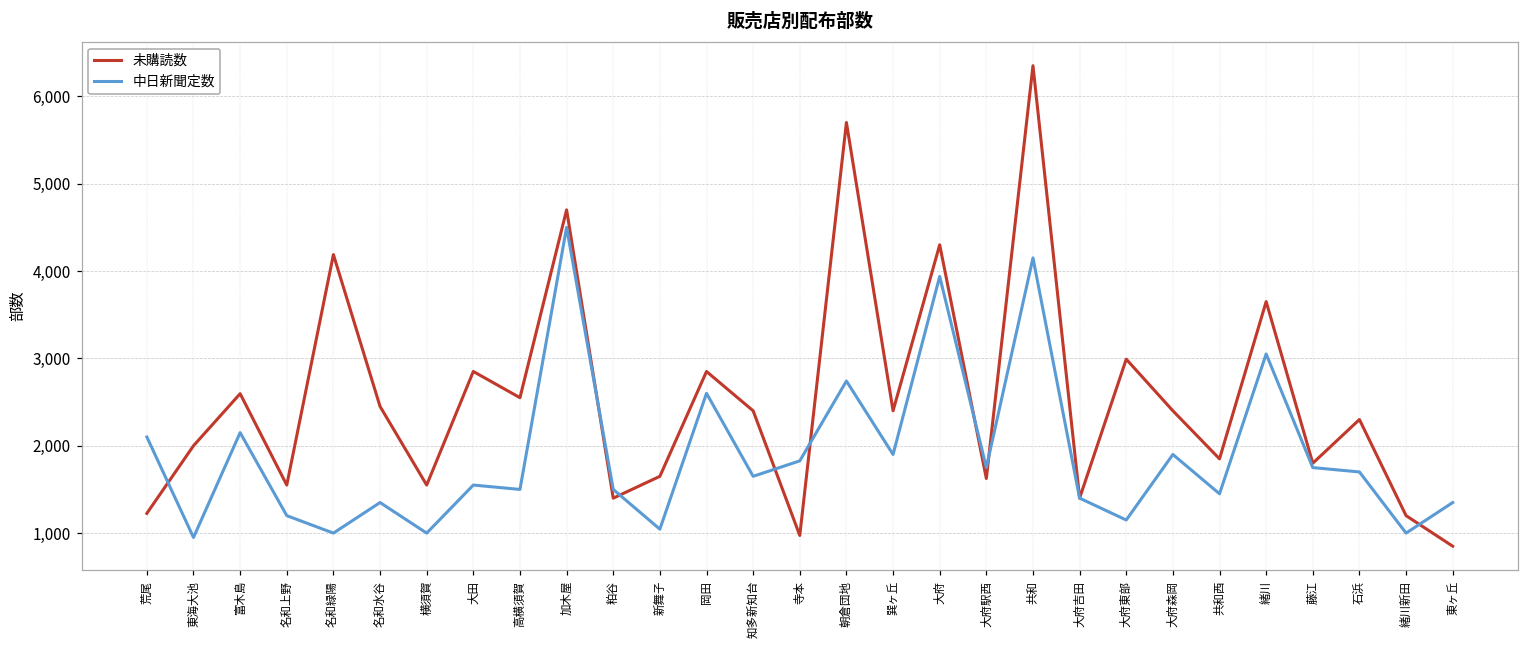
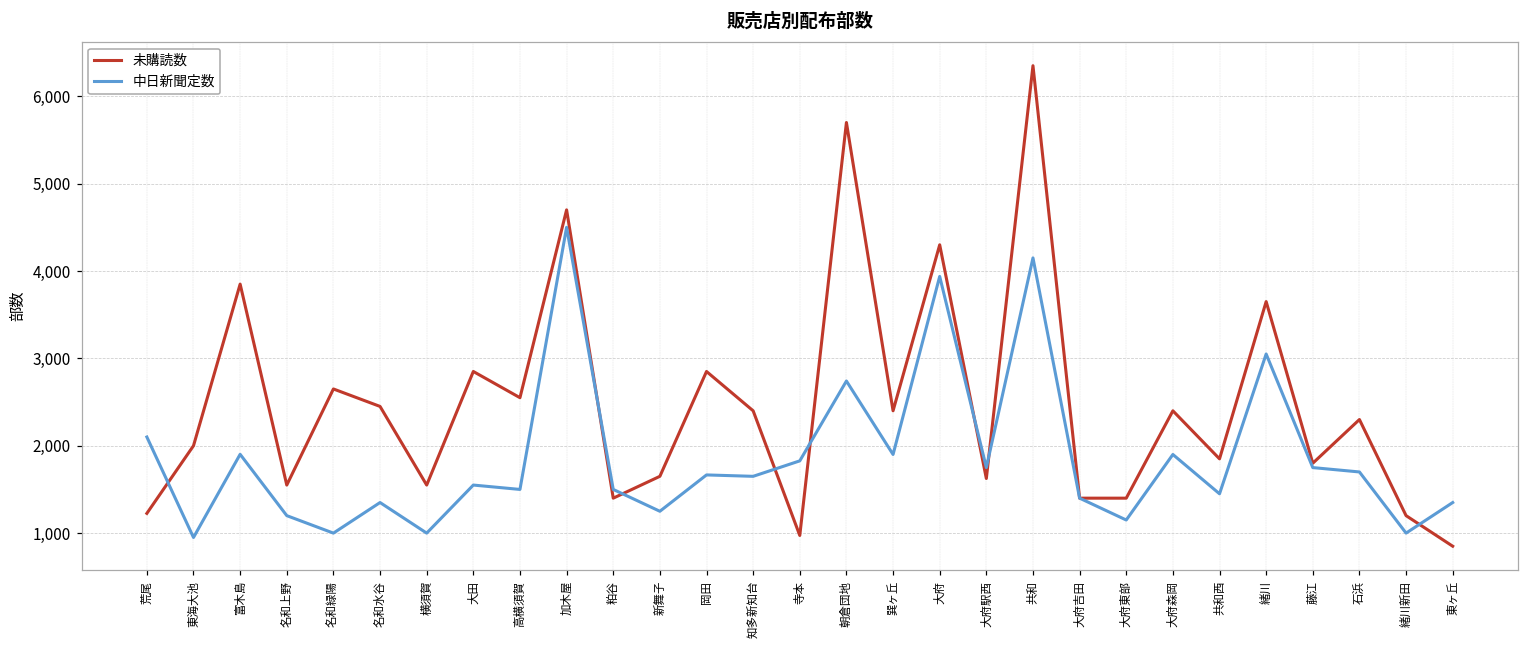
未購読数, 富木島: 2,600 -> 3,900
中日新聞定数, 富木島: 2,200 -> 1,900
未購読数, 名和緑陽: 4,200 -> 2,700
中日新聞定数, 新舞子: 1,000 -> 1,300
中日新聞定数, 岡田: 2,600 -> 1,700
未購読数, 大府東部: 3,000 -> 1,400
